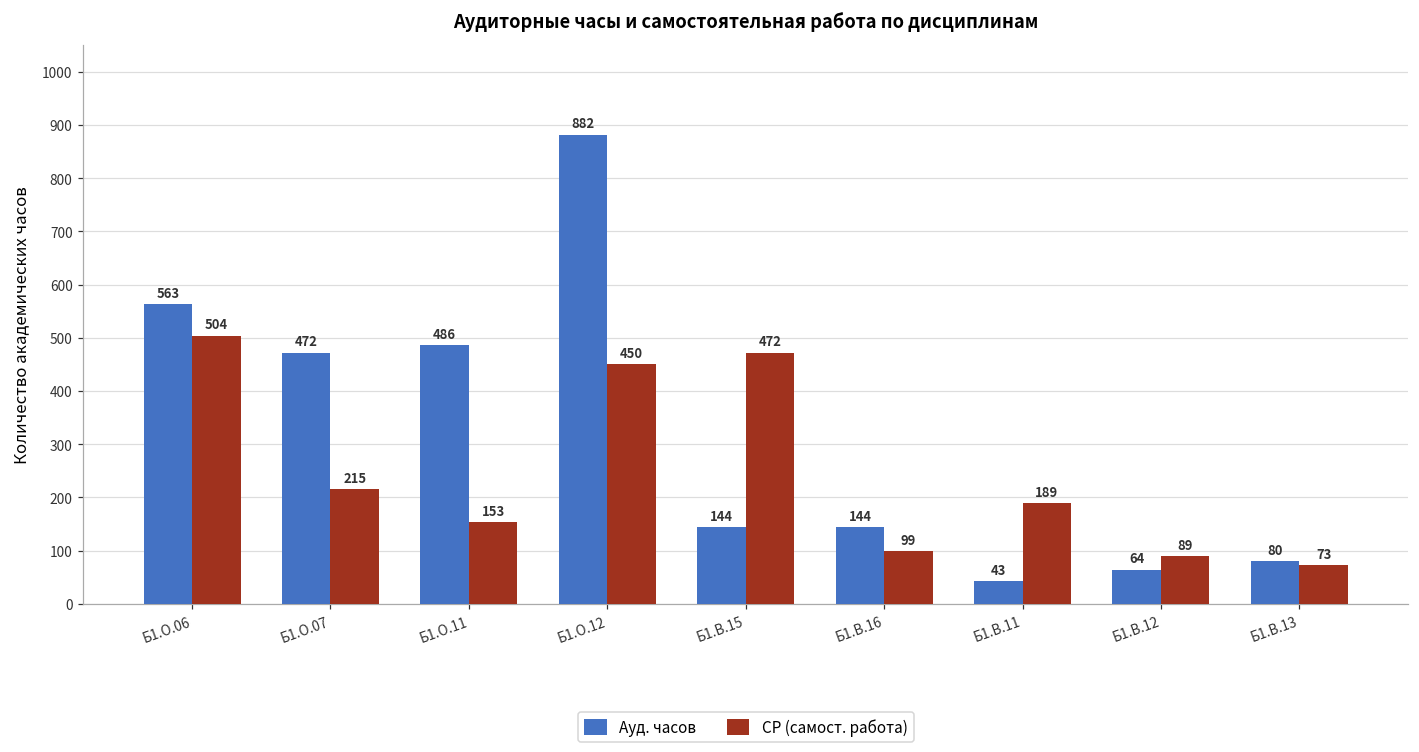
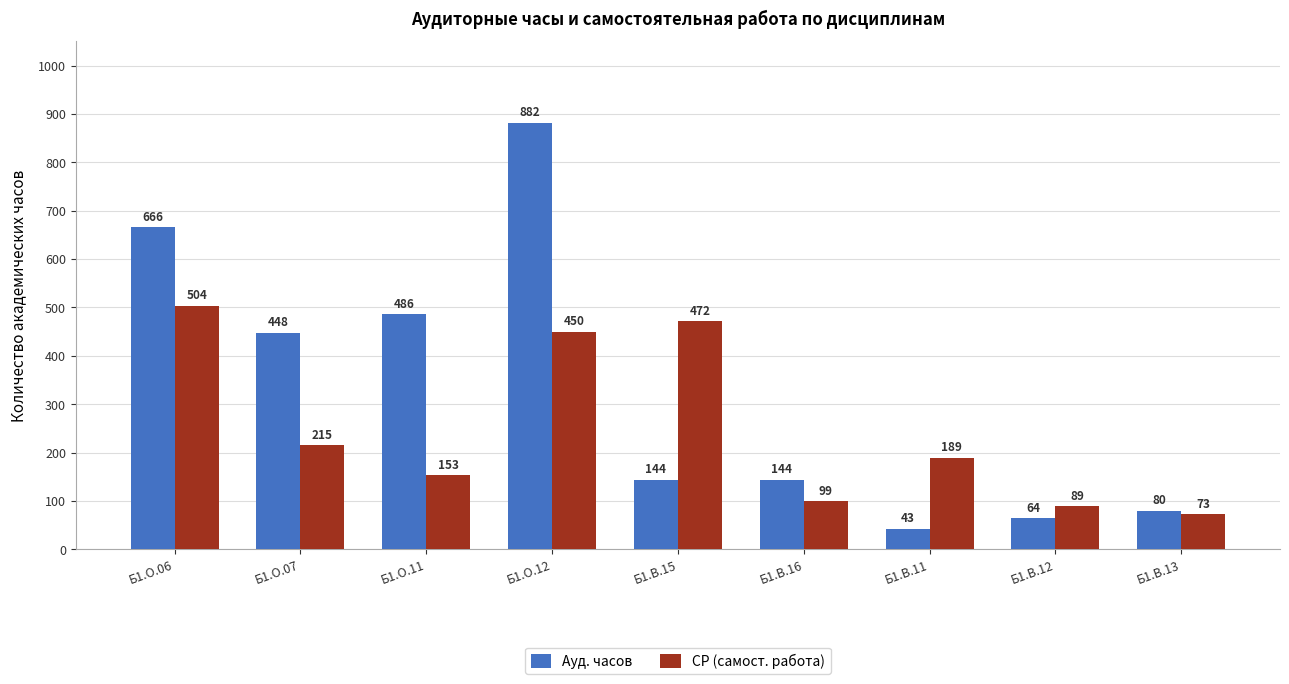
Ауд. часов, Б1.О.06: 563 -> 666
Ауд. часов, Б1.О.07: 472 -> 448
